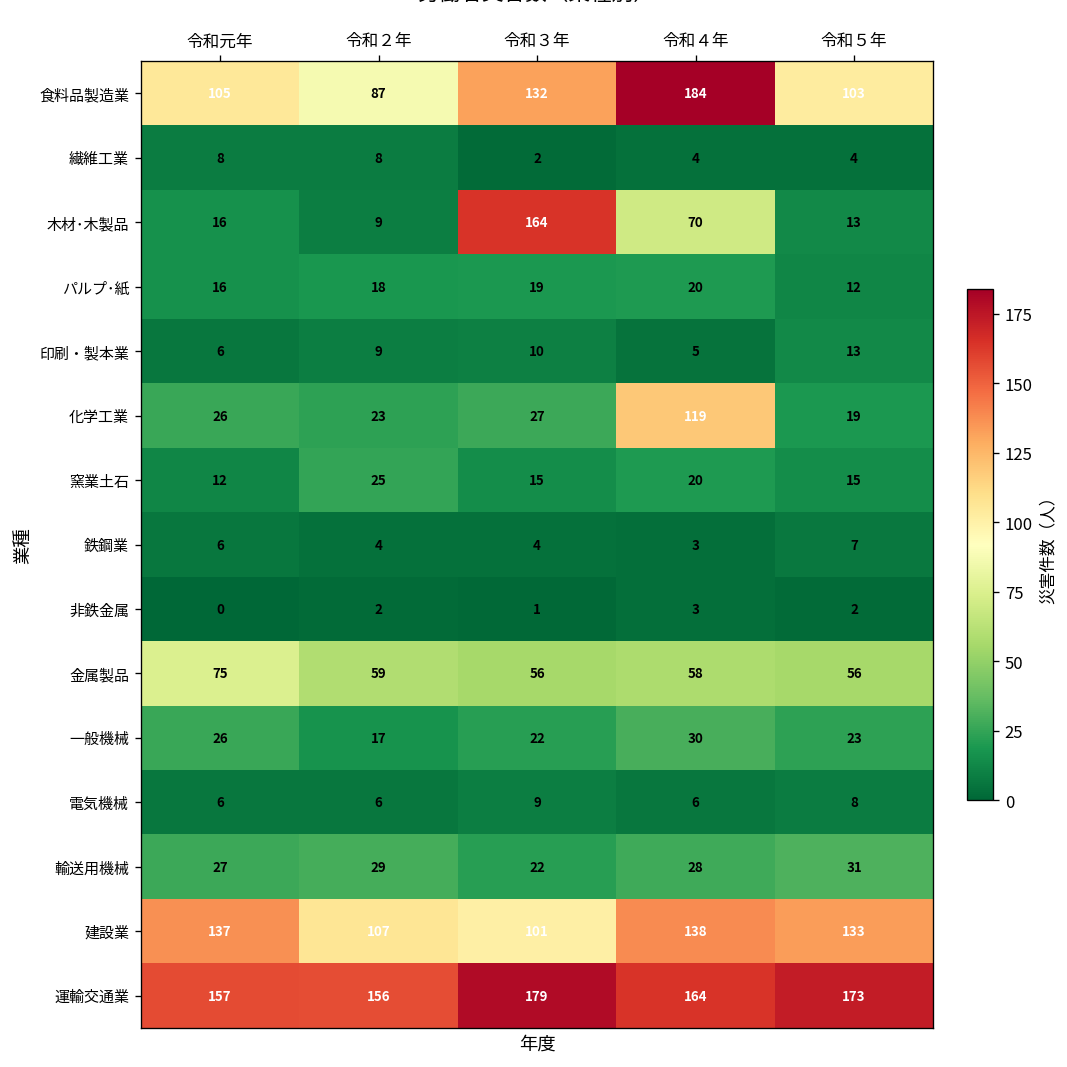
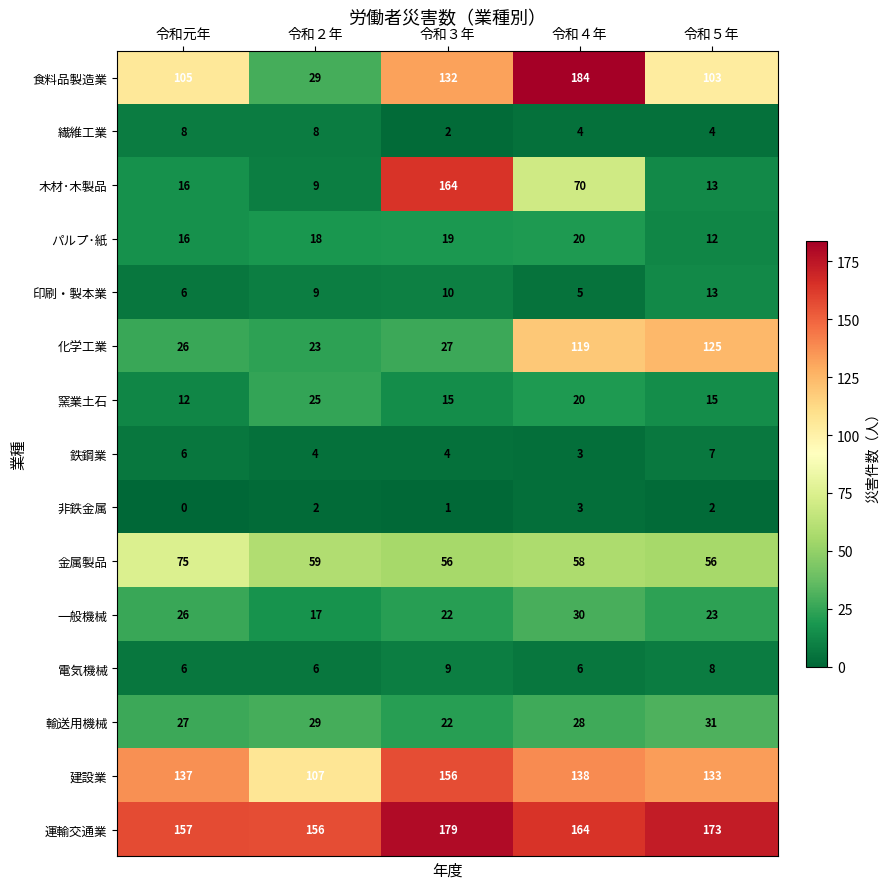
食料品製造業, 令和２年: 87 -> 29
化学工業, 令和５年: 19 -> 125
建設業, 令和３年: 101 -> 156
